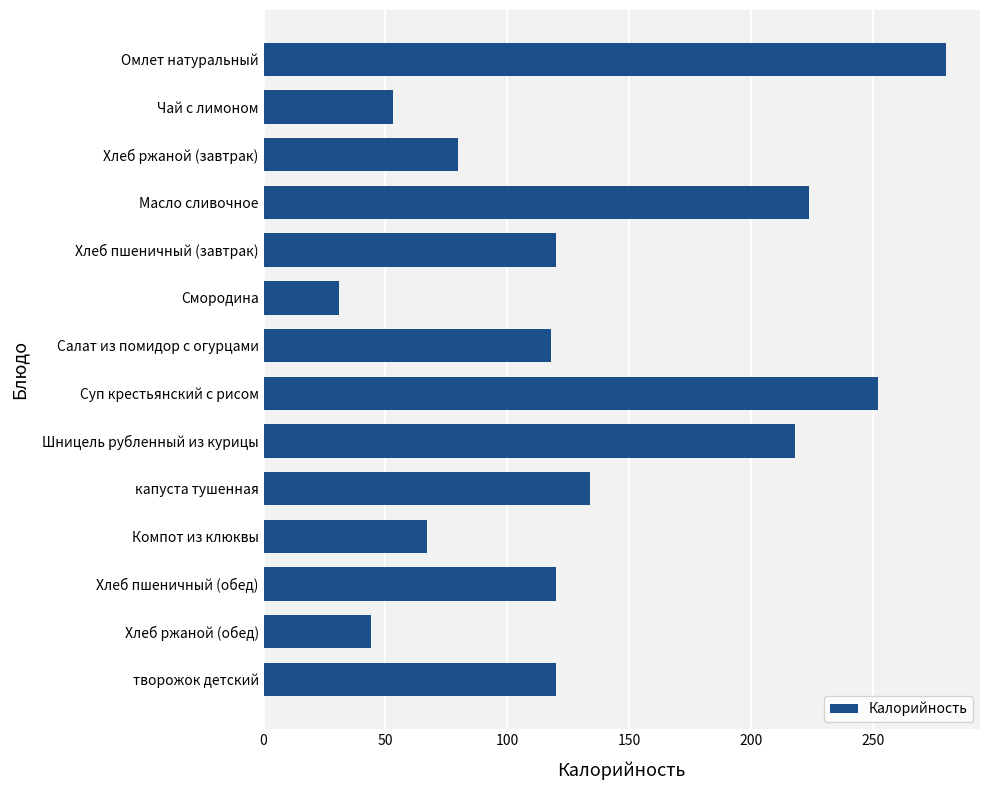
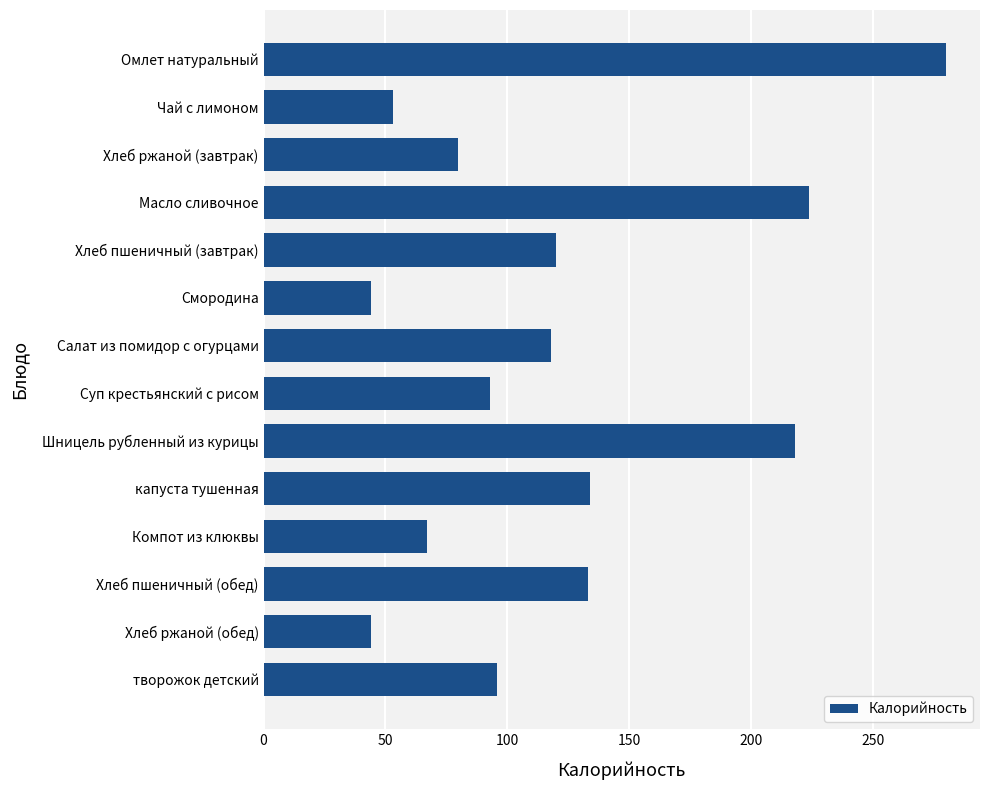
Смородина: 31 -> 44
Суп крестьянский с рисом: 252 -> 93
Хлеб пшеничный (обед): 120 -> 133
творожок детский: 120 -> 96
